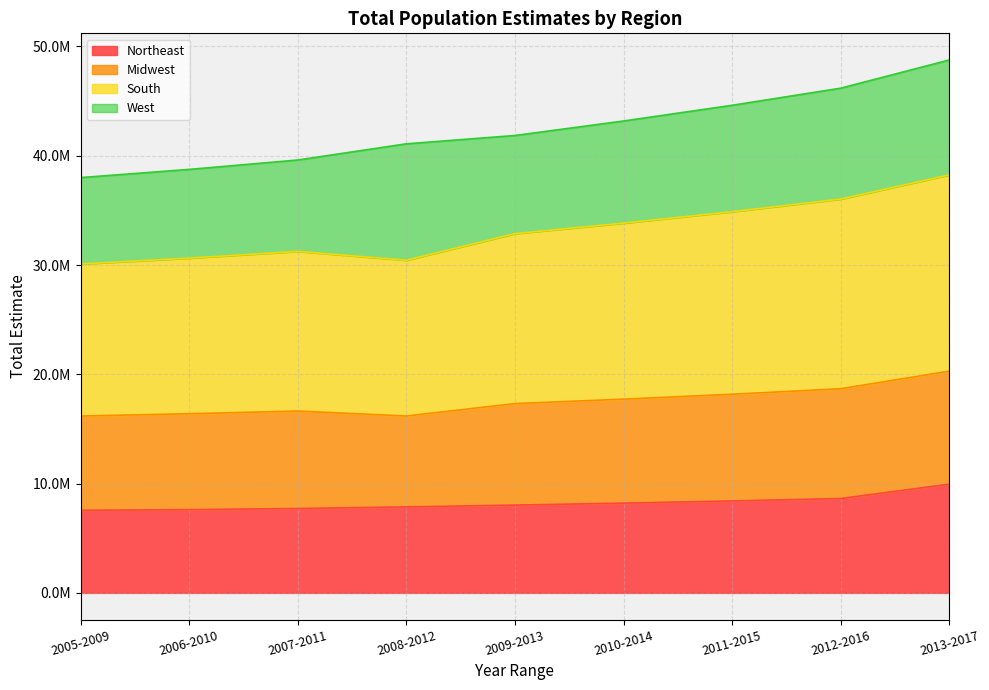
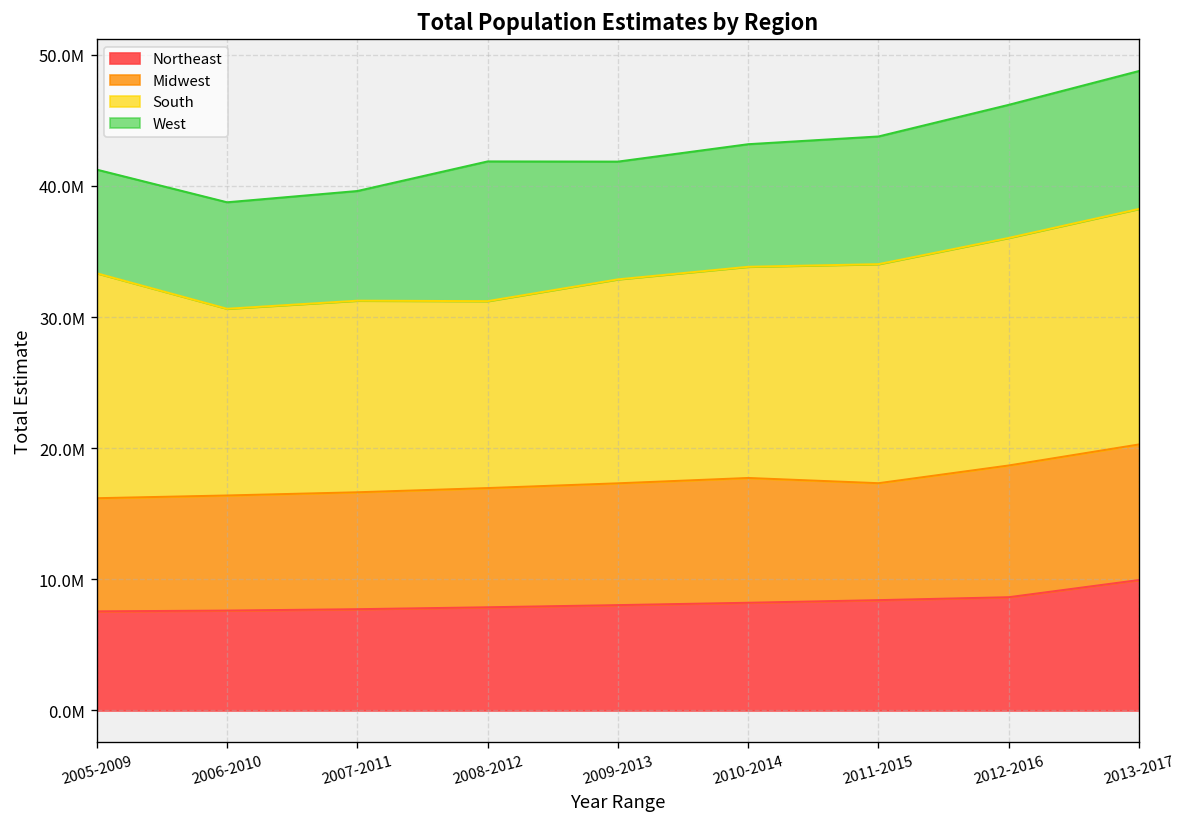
South, 2005-2009: 13900000 -> 17100000
Midwest, 2008-2012: 8300000 -> 9100000
Midwest, 2011-2015: 9800000 -> 8900000
